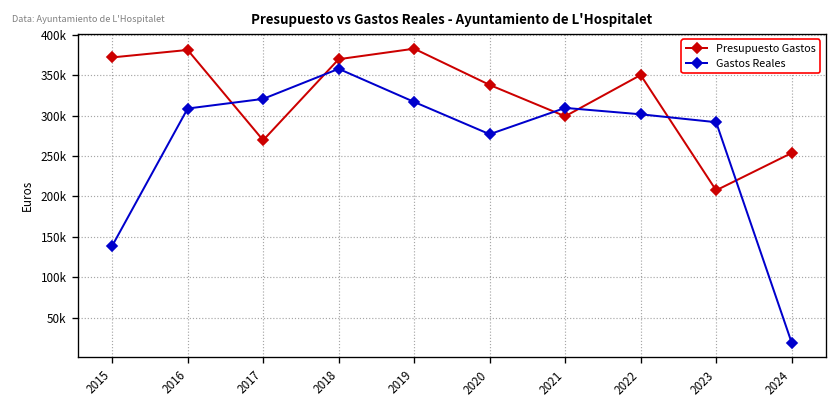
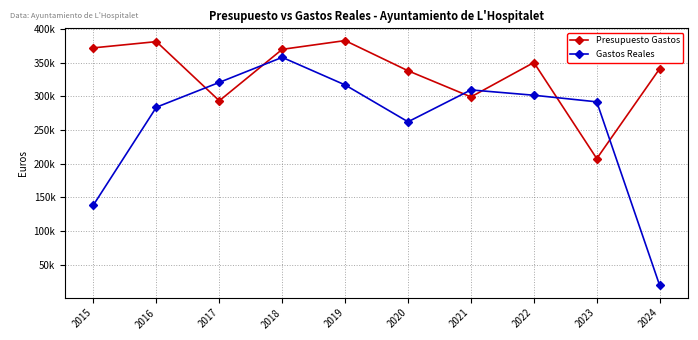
Gastos Reales, 2016: 310000 -> 280000
Presupuesto Gastos, 2017: 270000 -> 290000
Gastos Reales, 2020: 280000 -> 260000
Presupuesto Gastos, 2024: 250000 -> 340000
